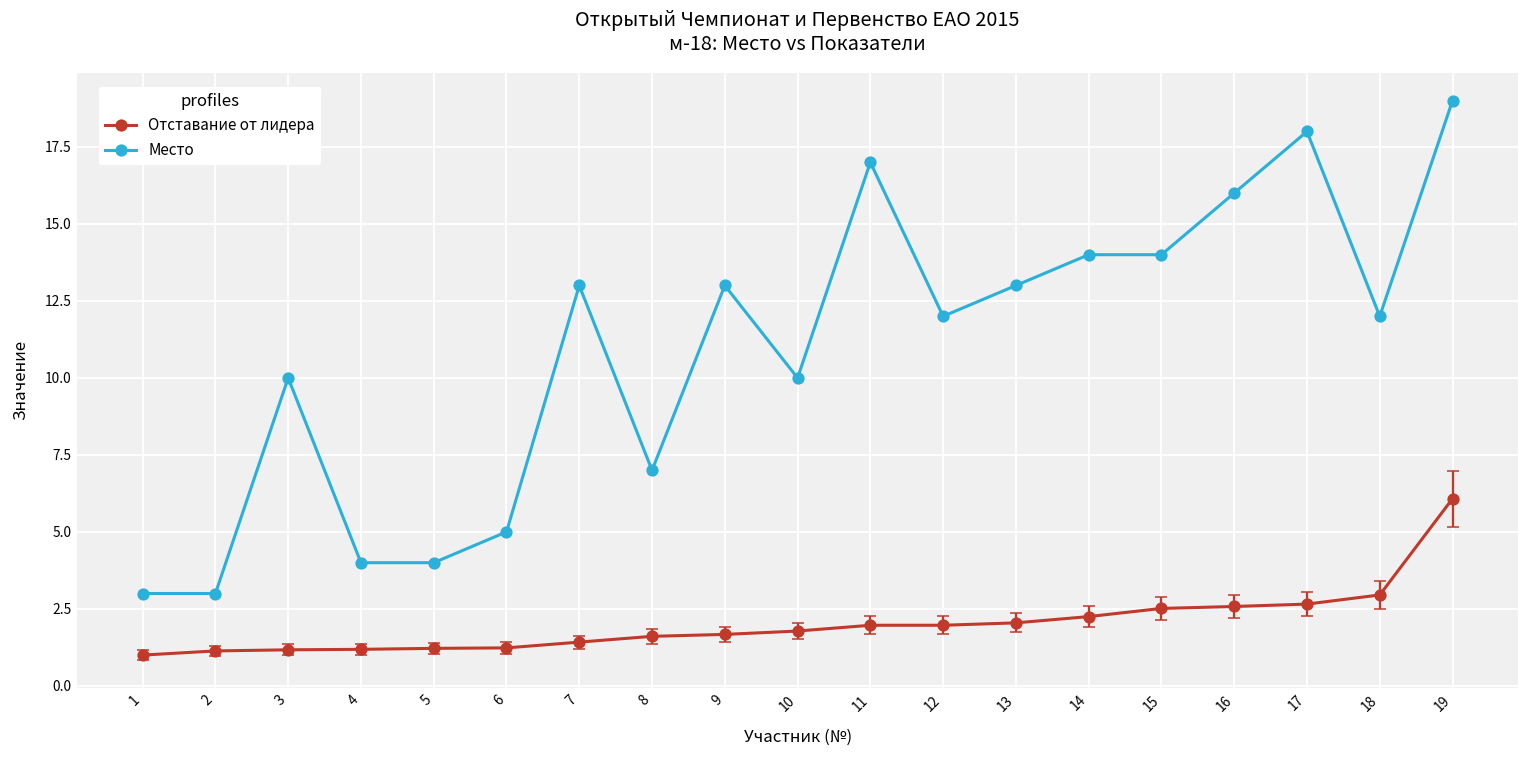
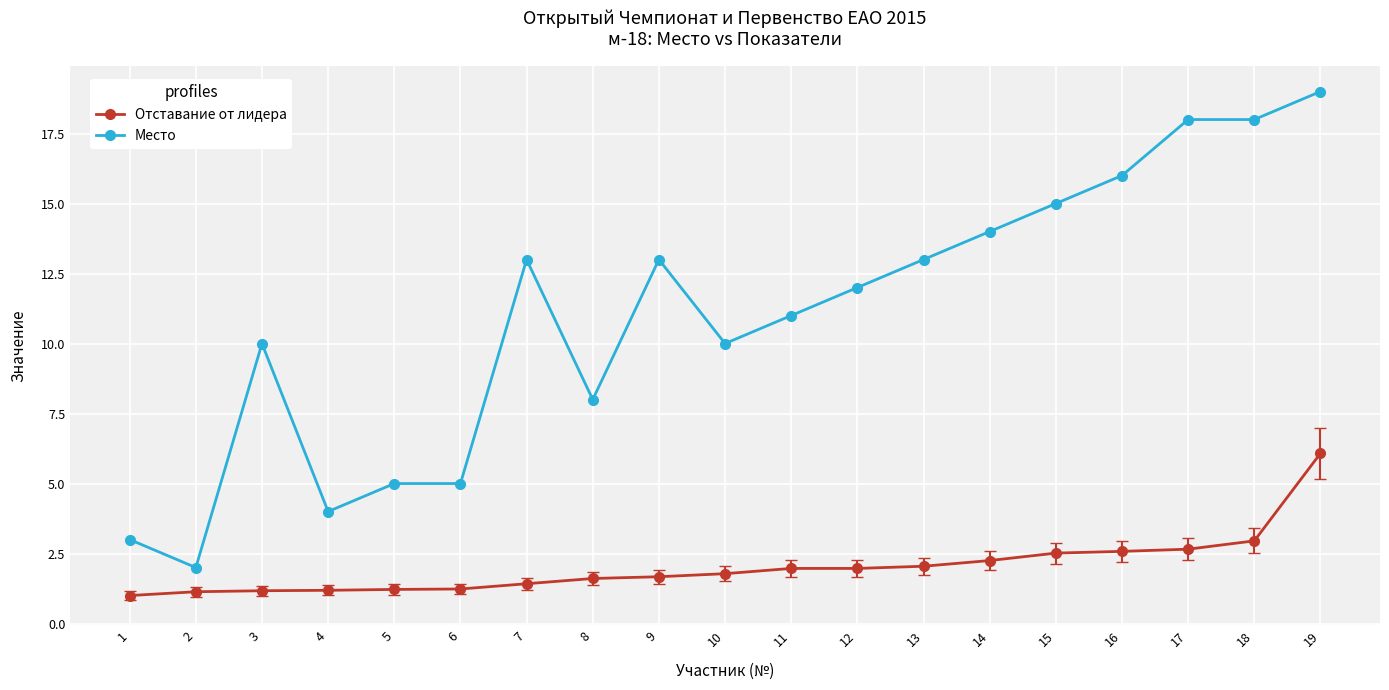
Место, 2: 3 -> 2
Место, 5: 4 -> 5
Место, 8: 7 -> 8
Место, 11: 17 -> 11
Место, 15: 14 -> 15
Место, 18: 12 -> 18
